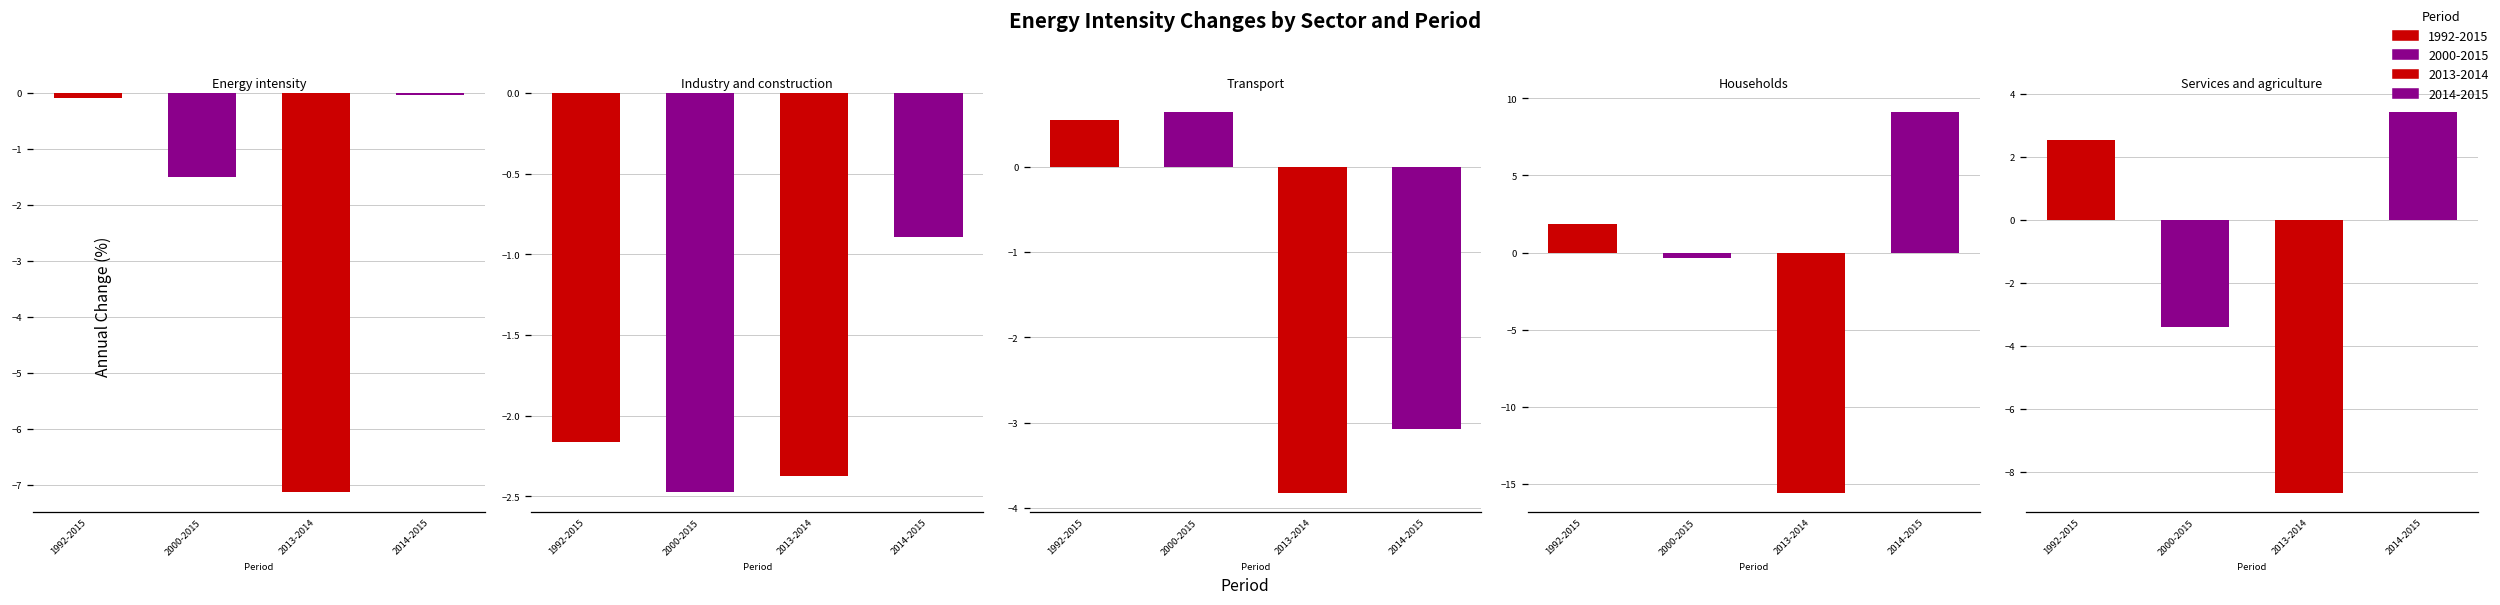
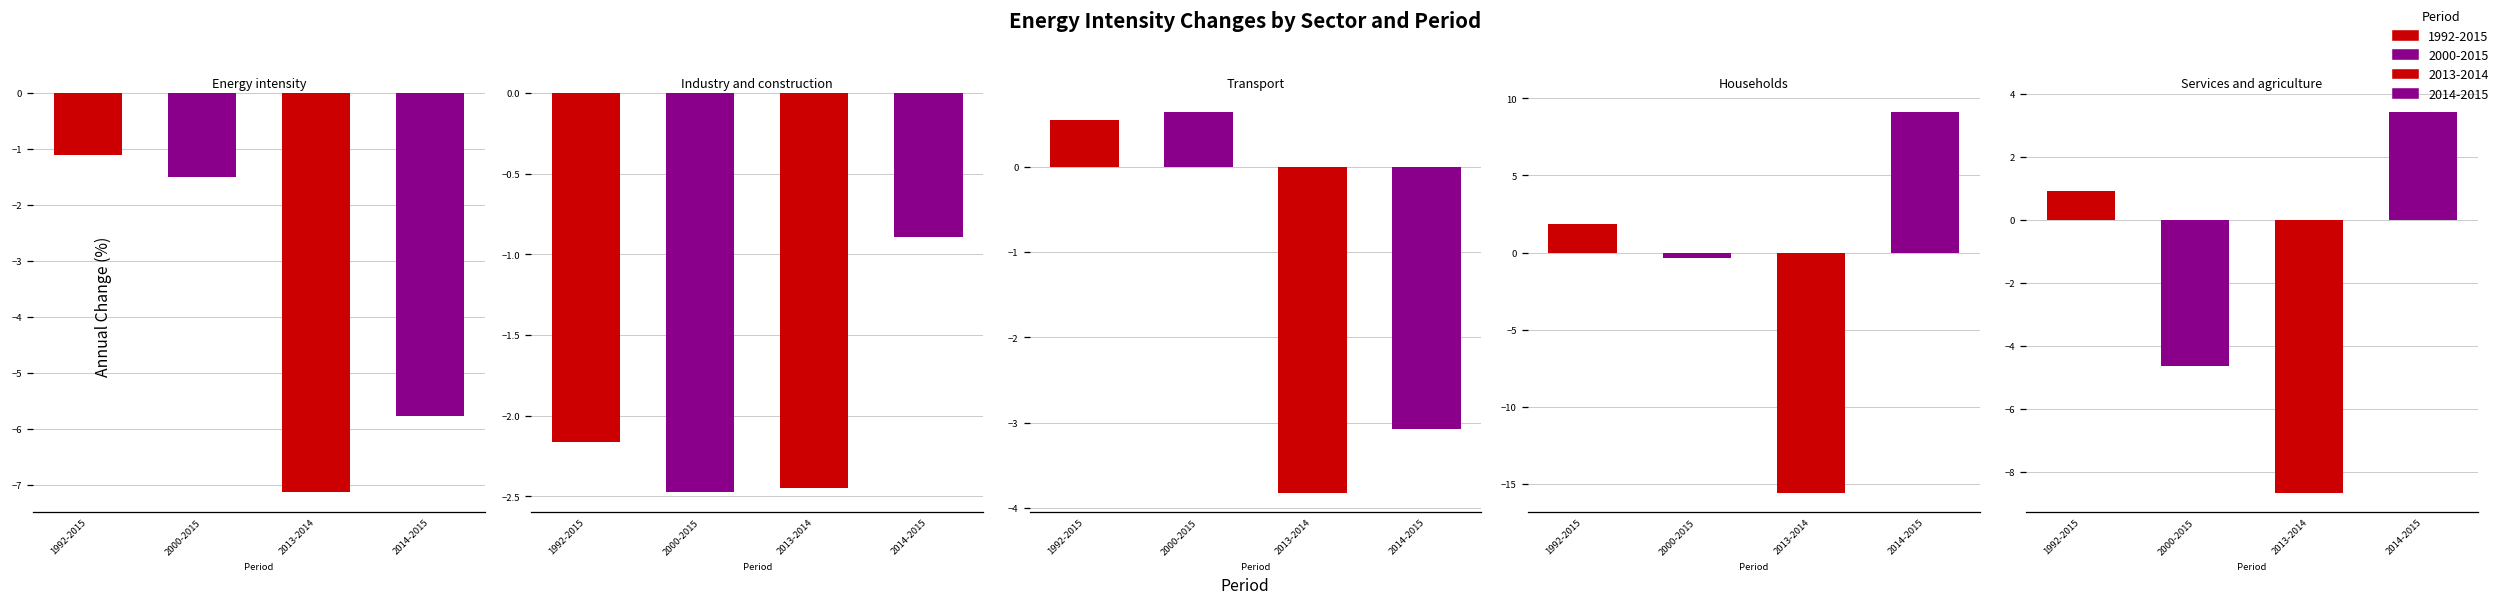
Energy intensity, 1992-2015: -0.1 -> -1.1
Energy intensity, 2014-2015: 0.0 -> -5.8
Industry and construction, 2013-2014: -2.37 -> -2.45
Services and agriculture, 1992-2015: 2.5 -> 0.9
Services and agriculture, 2000-2015: -3.4 -> -4.6
